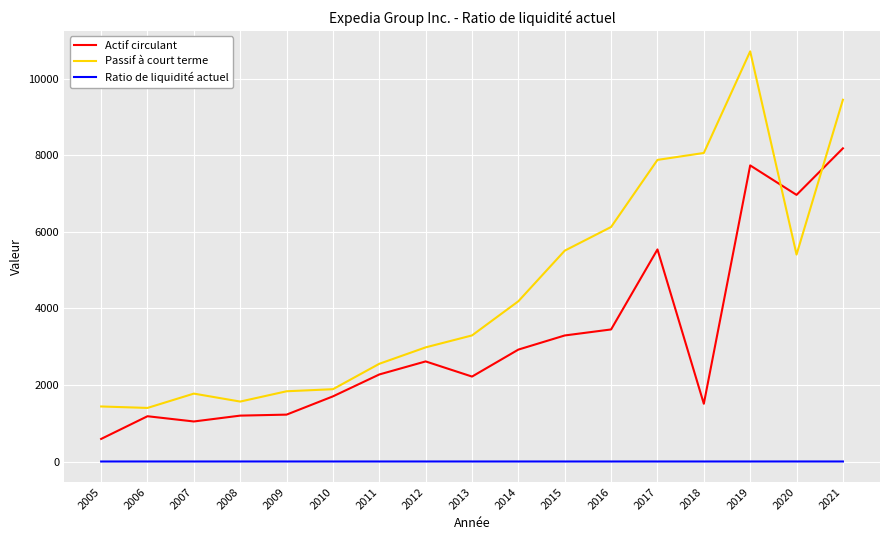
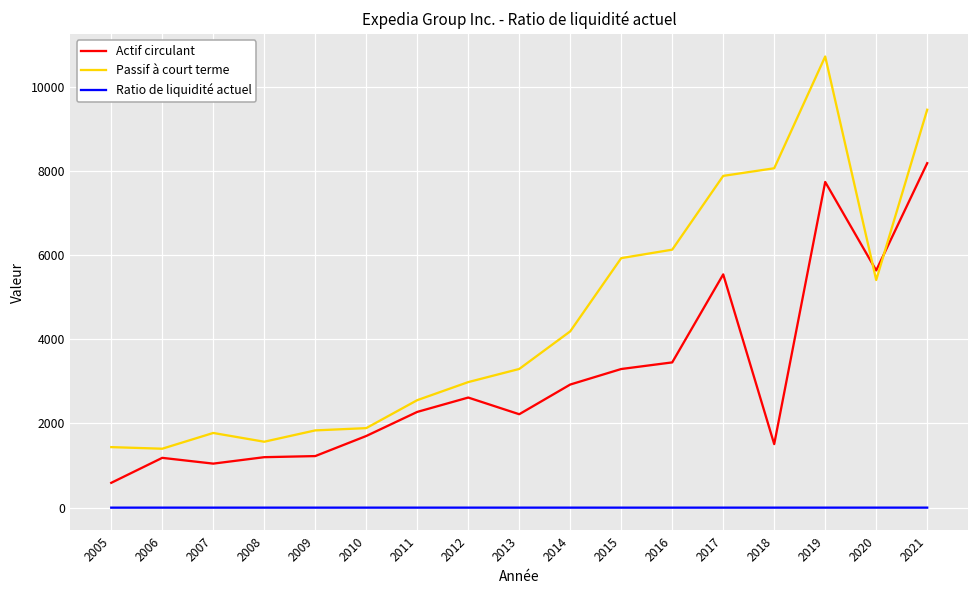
Passif à court terme, 2015: 5500 -> 5900
Actif circulant, 2020: 7000 -> 5600
